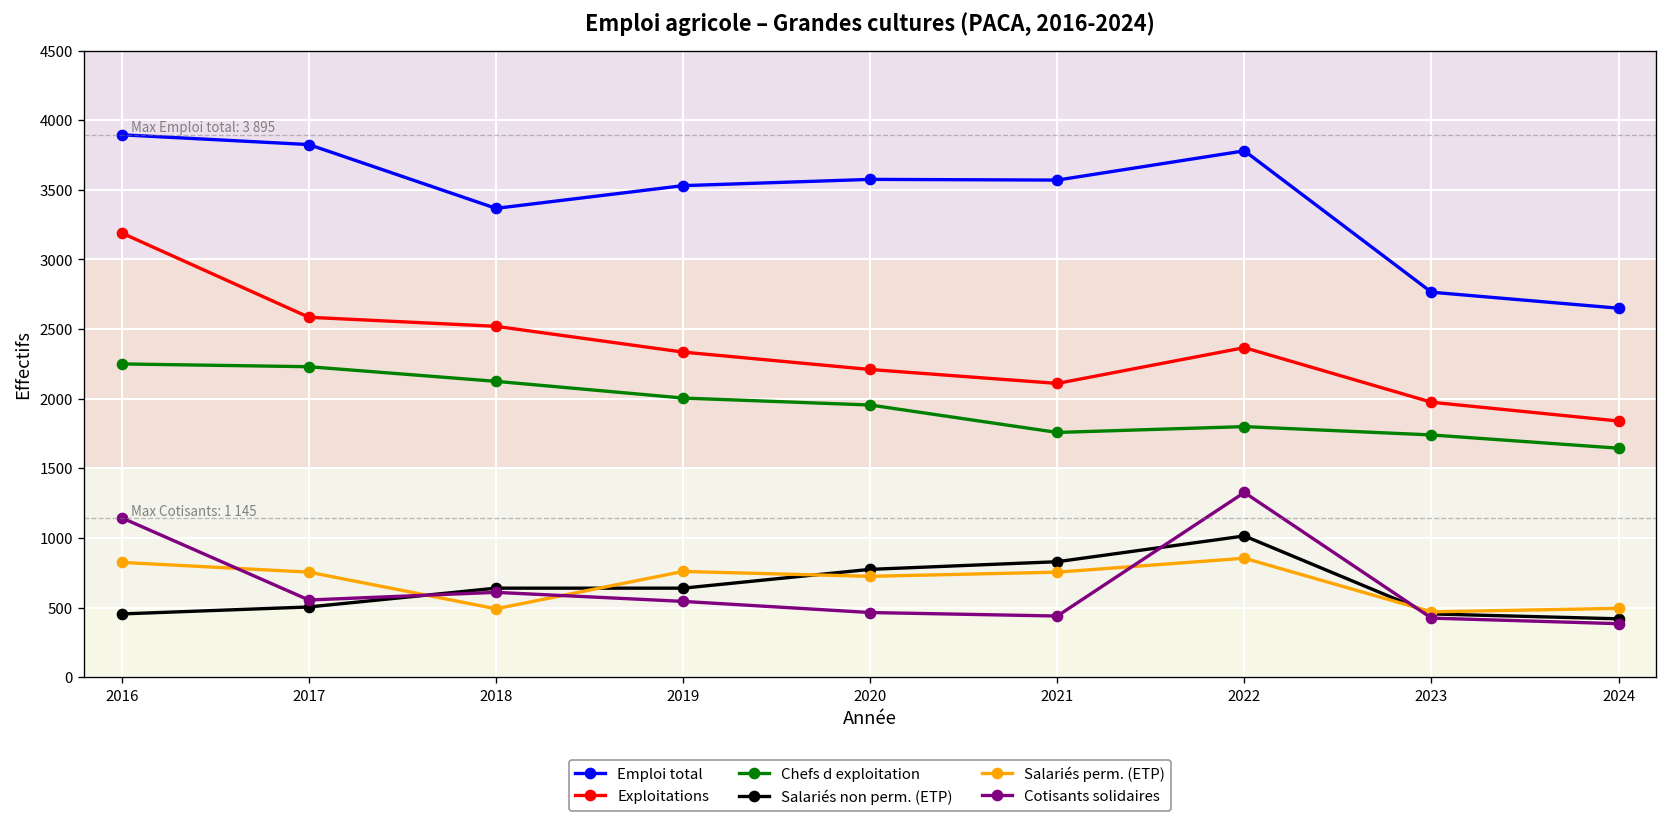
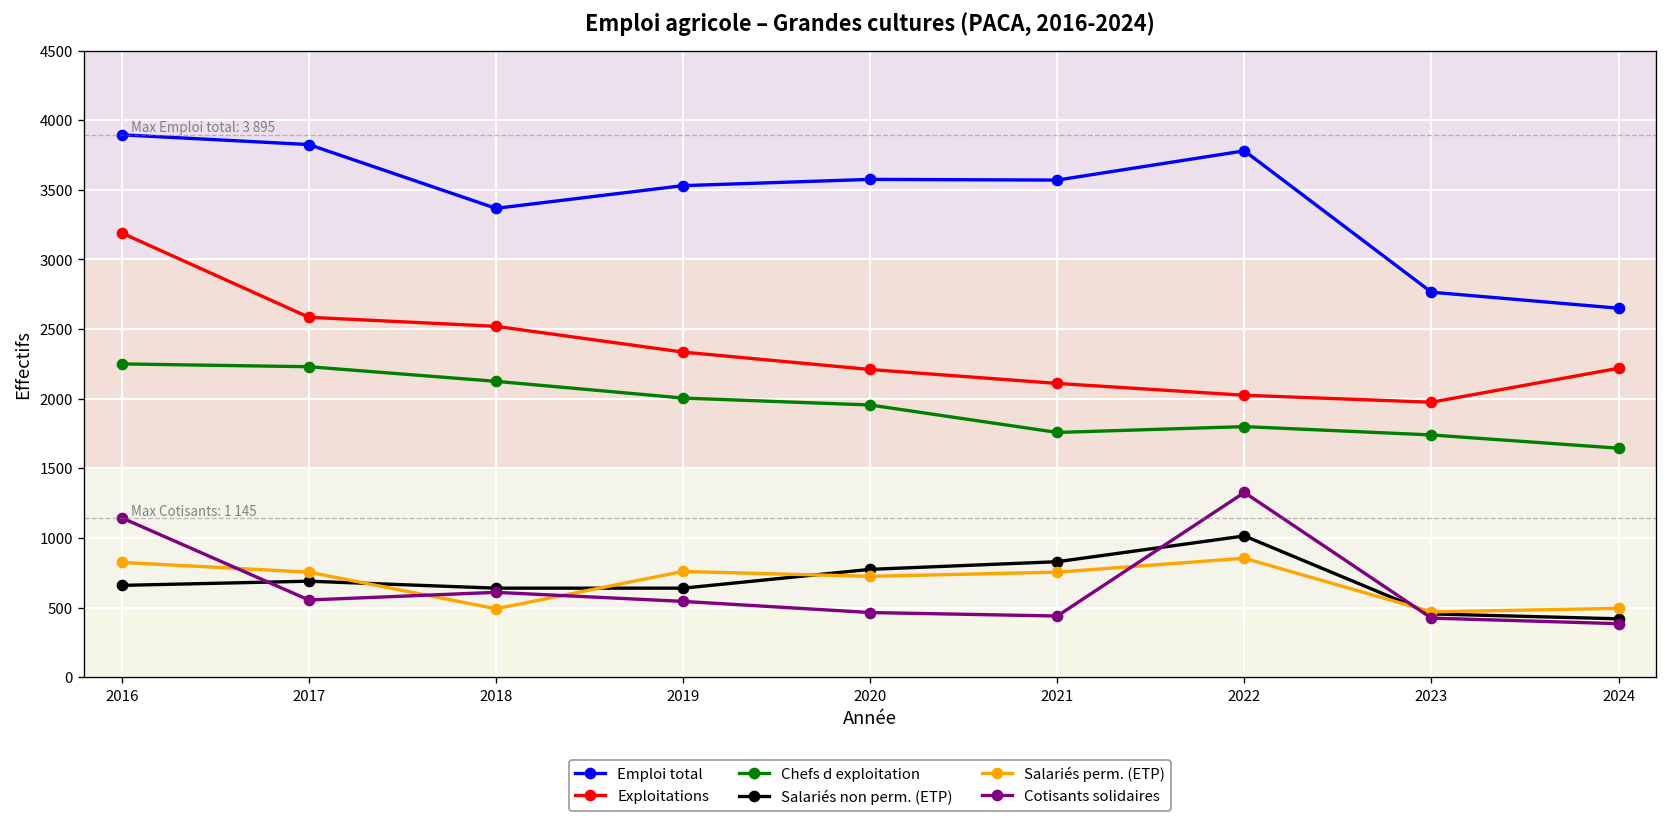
Salariés non perm. (ETP), 2016: 460 -> 660
Salariés non perm. (ETP), 2017: 510 -> 690
Exploitations, 2022: 2370 -> 2030
Exploitations, 2024: 1840 -> 2220
